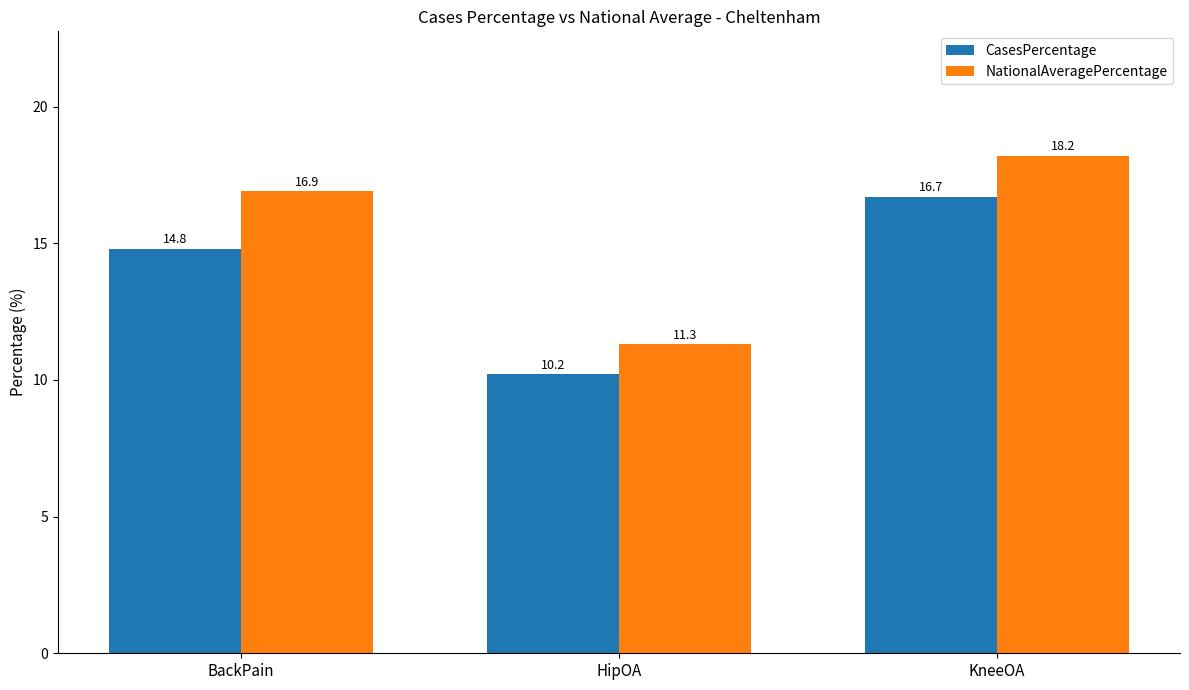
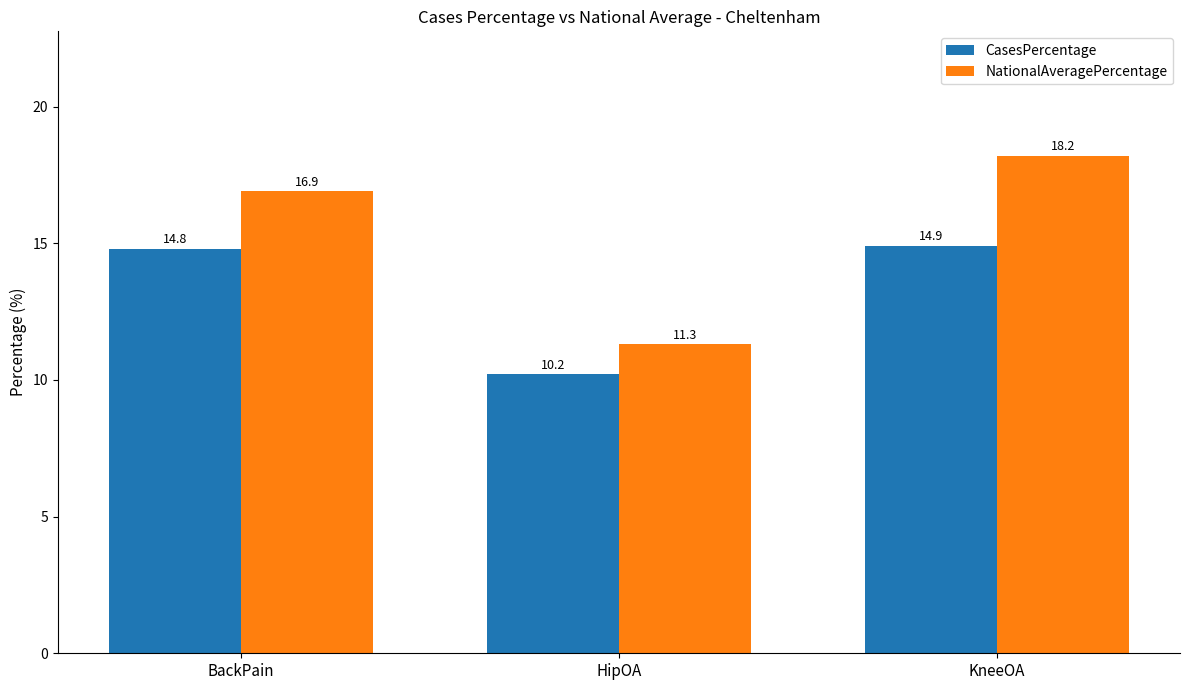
CasesPercentage, KneeOA: 16.7 -> 14.9
